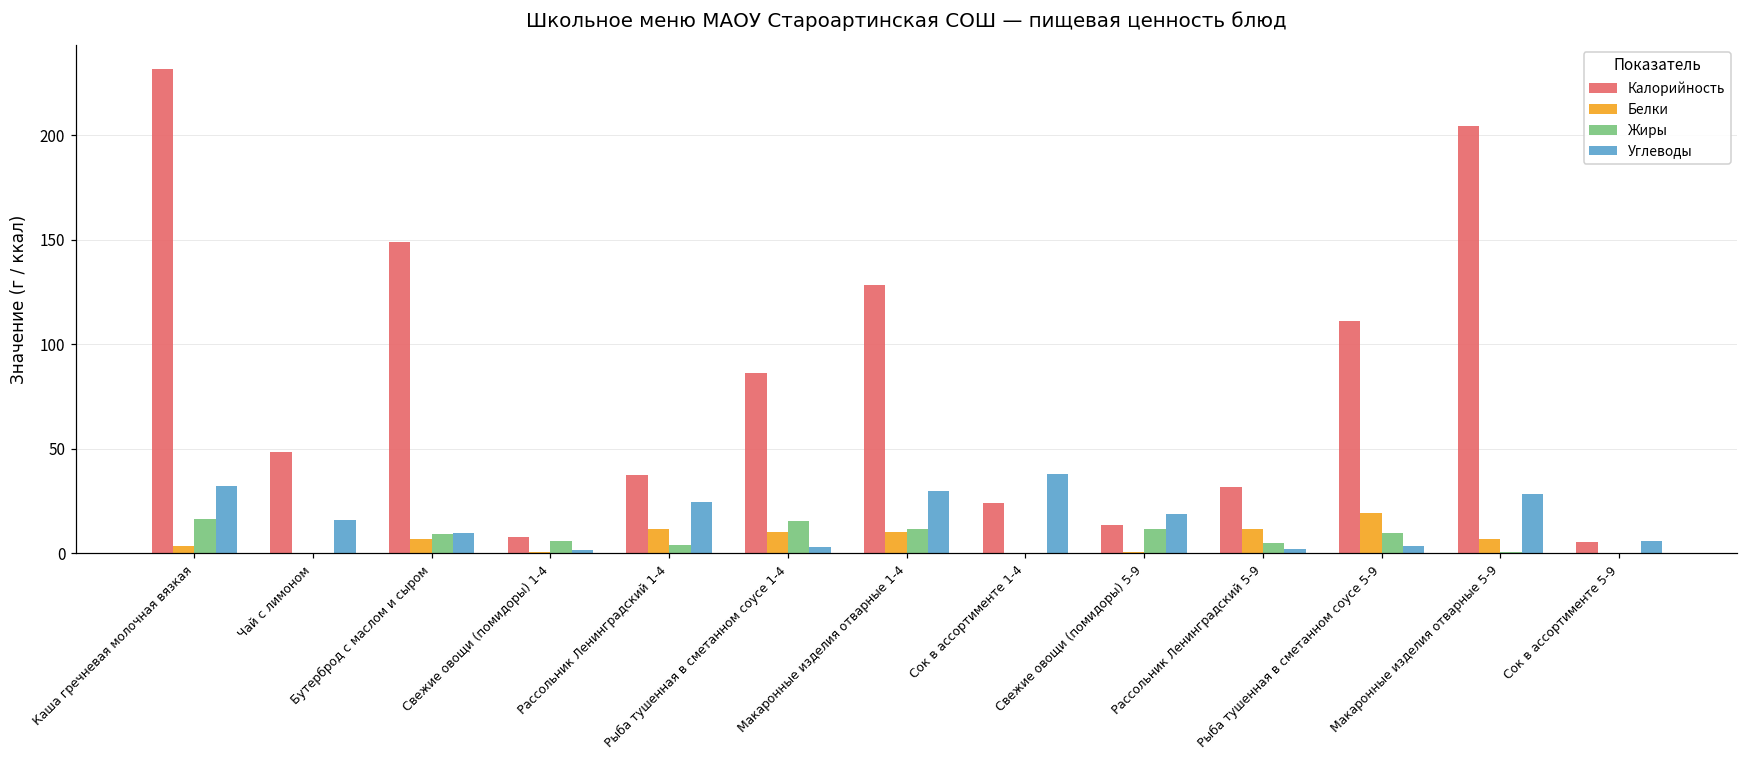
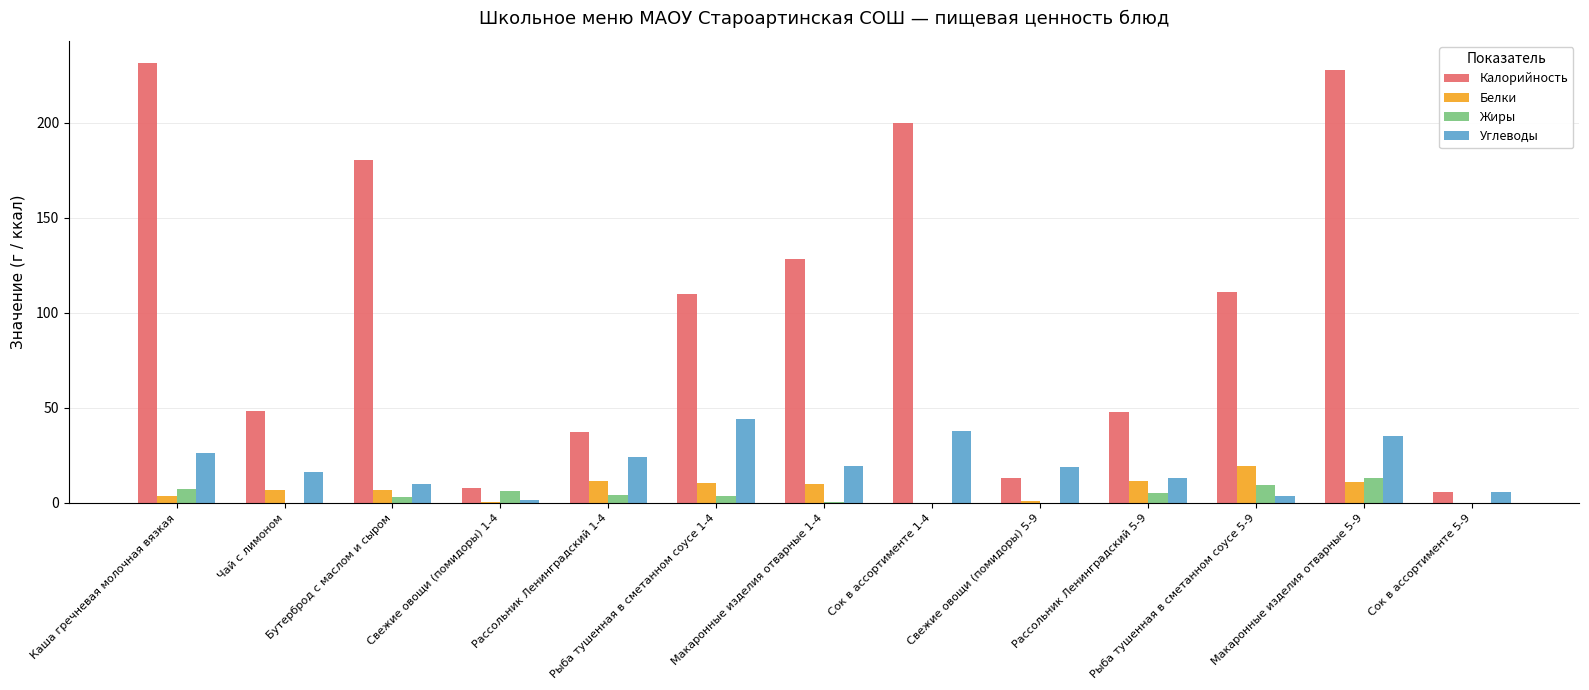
Жиры, Каша гречневая молочная вязкая: 17 -> 8
Углеводы, Каша гречневая молочная вязкая: 32 -> 26
Белки, Чай с лимоном: 0 -> 7
Калорийность, Бутерброд с маслом и сыром: 149 -> 180
Жиры, Бутерброд с маслом и сыром: 9 -> 3
Калорийность, Рыба тушенная в сметанном соусе 1-4: 86 -> 110
Жиры, Рыба тушенная в сметанном соусе 1-4: 15 -> 4
Углеводы, Рыба тушенная в сметанном соусе 1-4: 3 -> 44
Жиры, Макаронные изделия отварные 1-4: 11 -> 0
Углеводы, Макаронные изделия отварные 1-4: 30 -> 20
Калорийность, Сок в ассортименте 1-4: 24 -> 200
Жиры, Свежие овощи (помидоры) 5-9: 12 -> 0
Калорийность, Рассольник Ленинградский 5-9: 32 -> 48
Углеводы, Рассольник Ленинградский 5-9: 2 -> 13
Калорийность, Макаронные изделия отварные 5-9: 205 -> 228
Белки, Макаронные изделия отварные 5-9: 7 -> 11
Жиры, Макаронные изделия отварные 5-9: 1 -> 13
Углеводы, Макаронные изделия отварные 5-9: 28 -> 36
